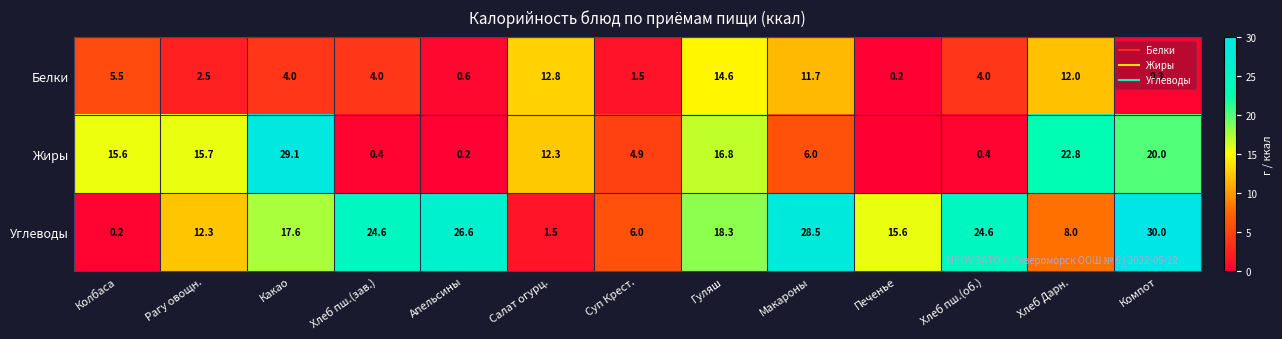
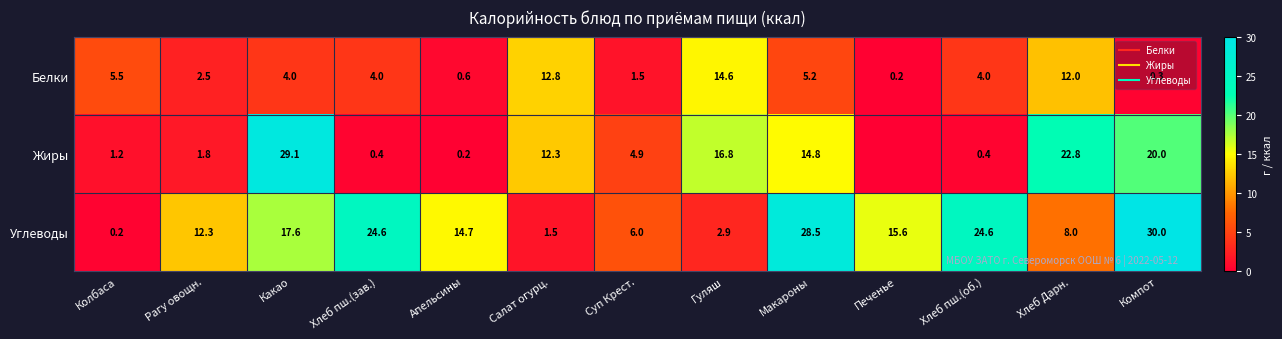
Белки, Макароны: 11.7 -> 5.2
Жиры, Колбаса: 15.6 -> 1.2
Жиры, Рагу овощн.: 15.7 -> 1.8
Жиры, Макароны: 6.0 -> 14.8
Углеводы, Апельсины: 26.6 -> 14.7
Углеводы, Гуляш: 18.3 -> 2.9
